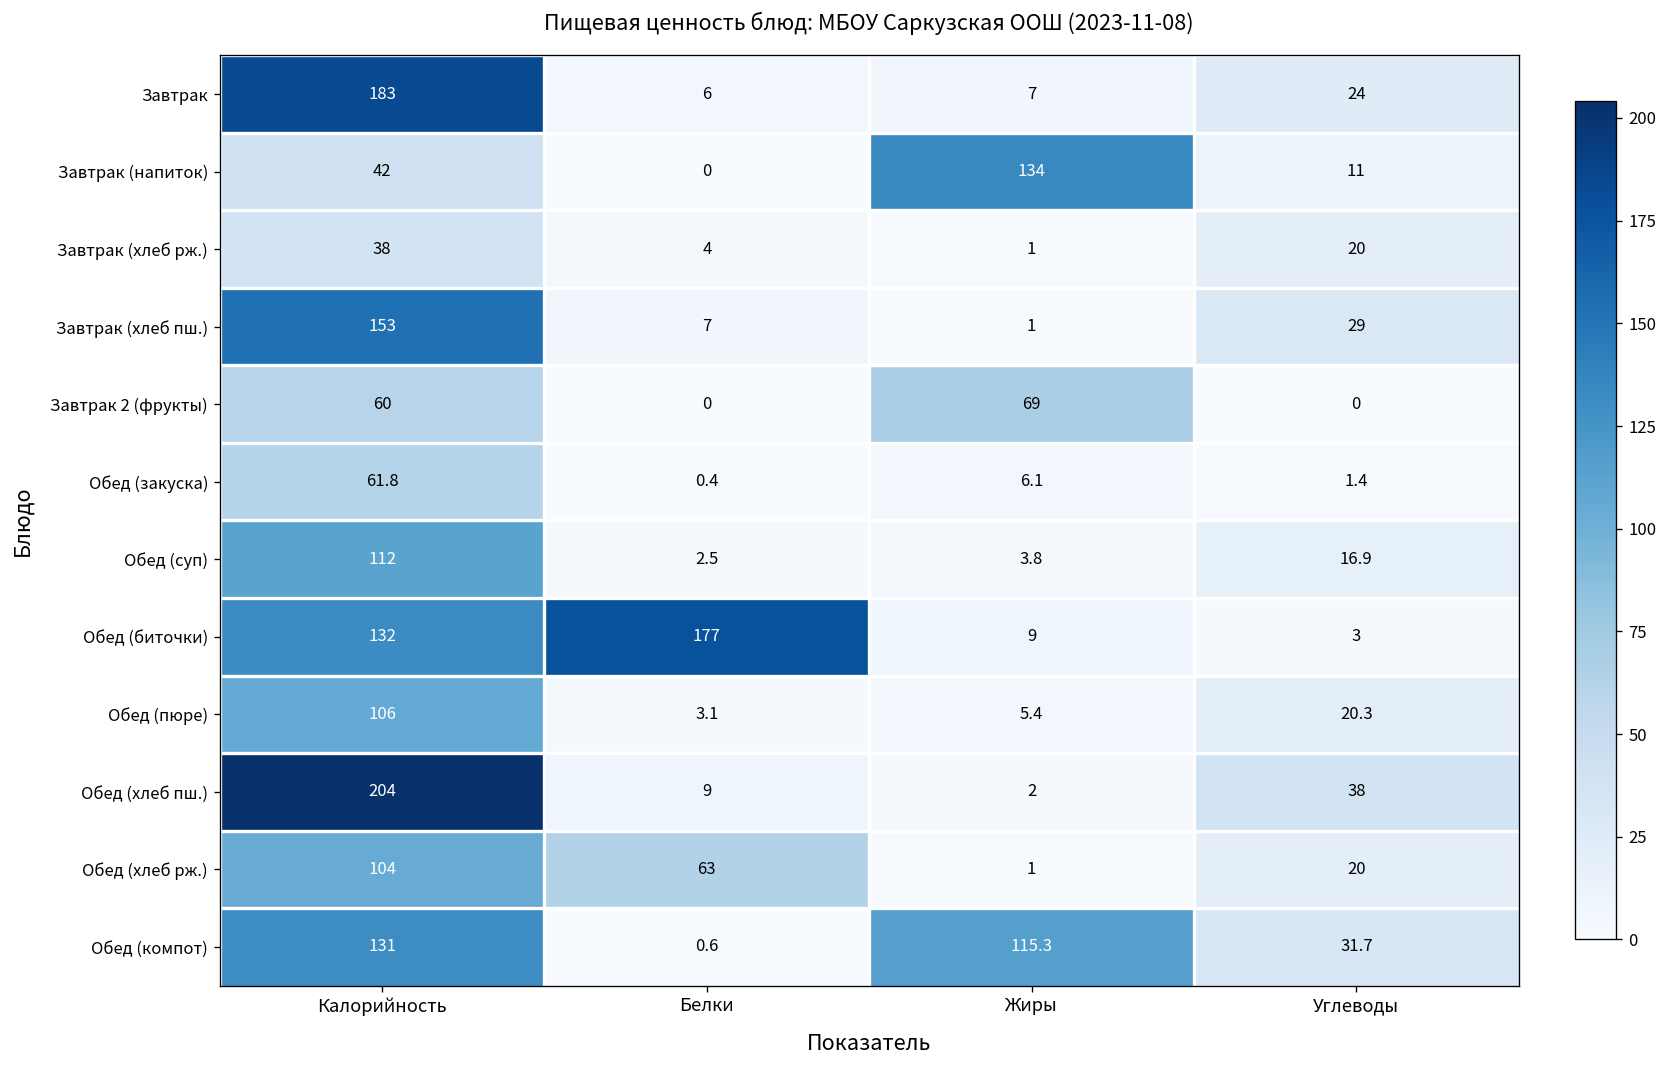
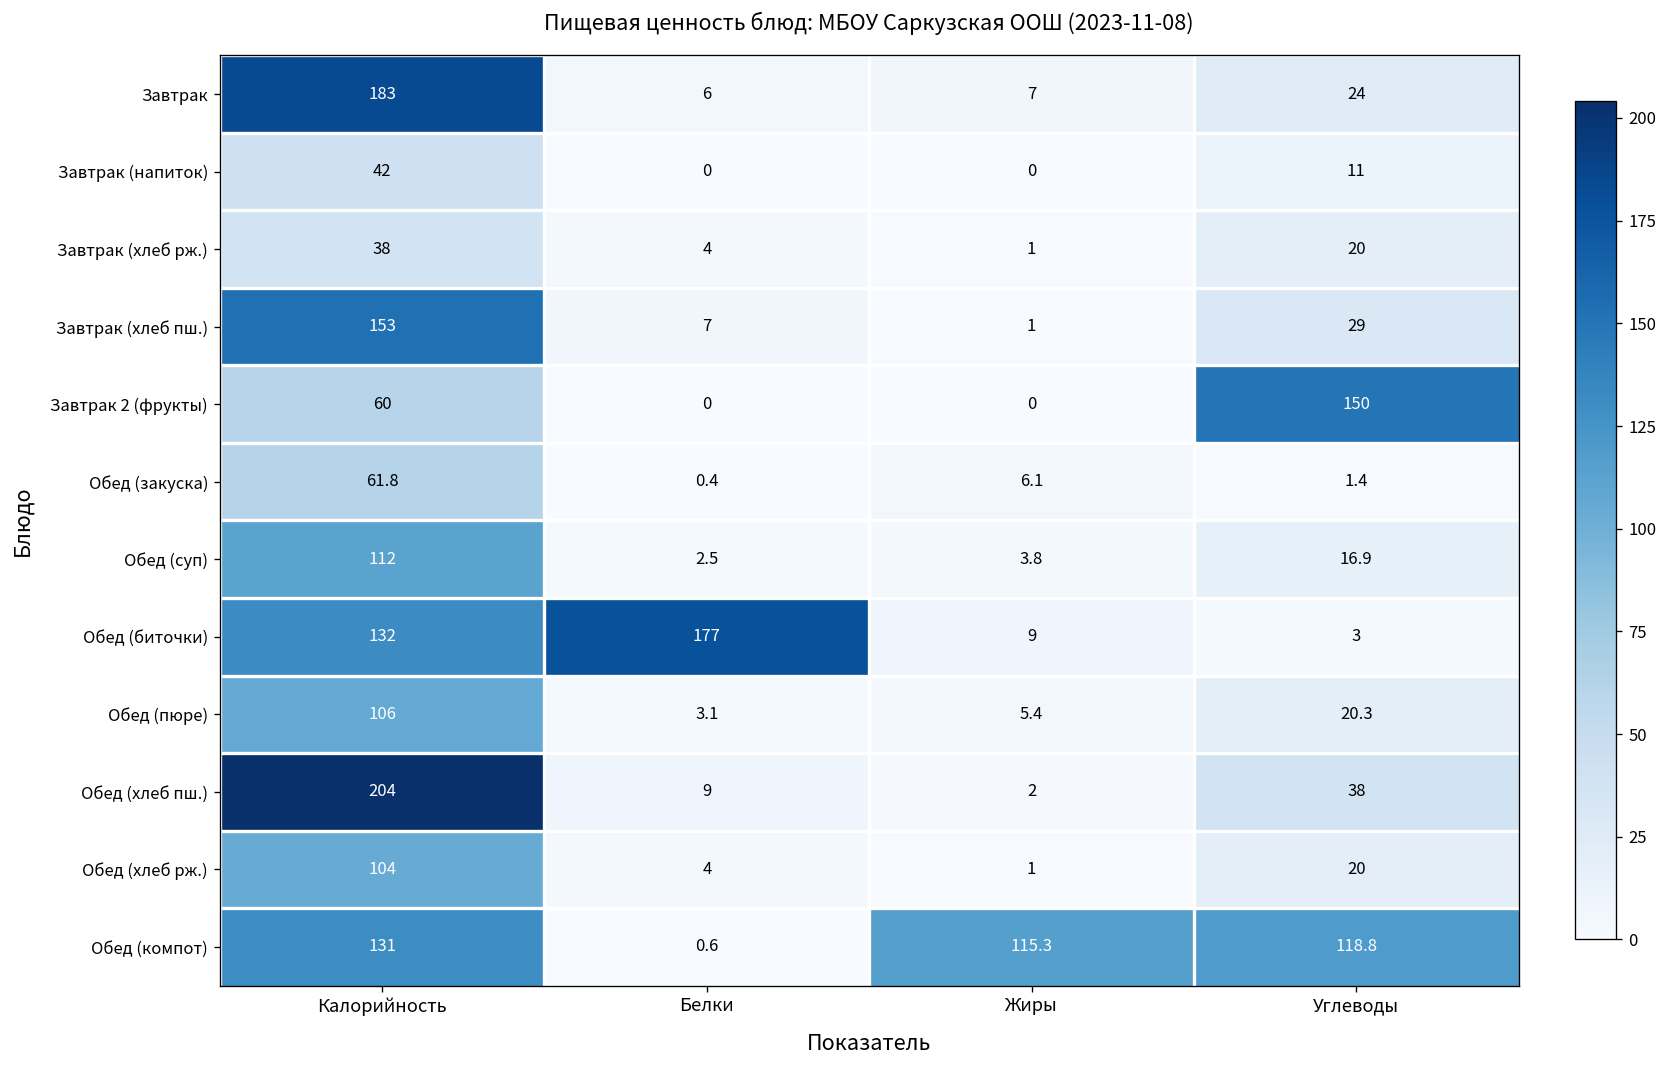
Завтрак (напиток), Жиры: 134 -> 0
Завтрак 2 (фрукты), Жиры: 69 -> 0
Завтрак 2 (фрукты), Углеводы: 0 -> 150
Обед (хлеб рж.), Белки: 63 -> 4
Обед (компот), Углеводы: 31.7 -> 118.8
